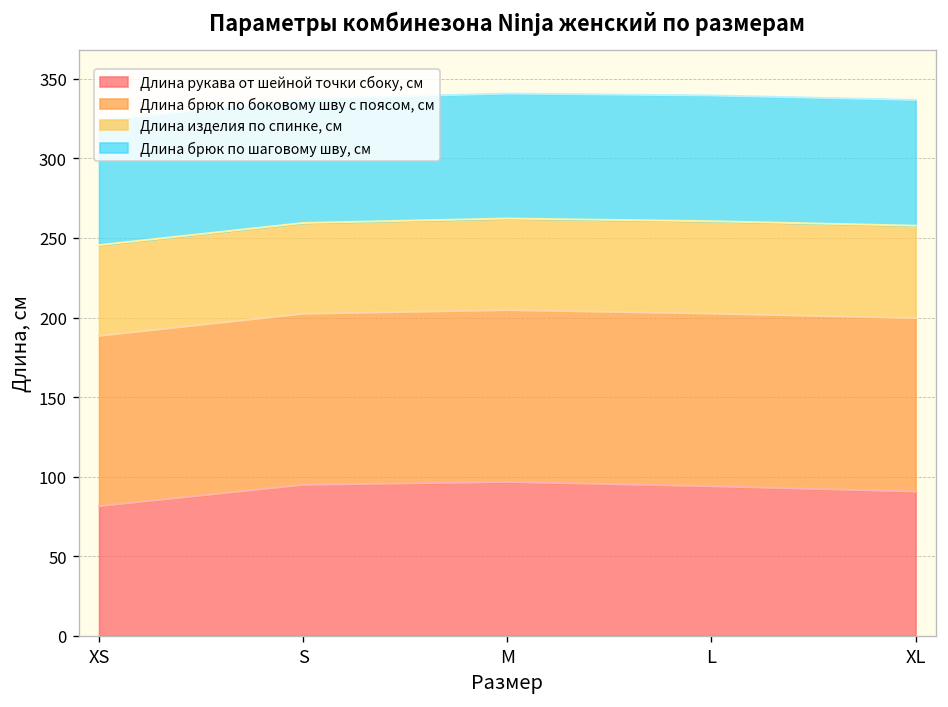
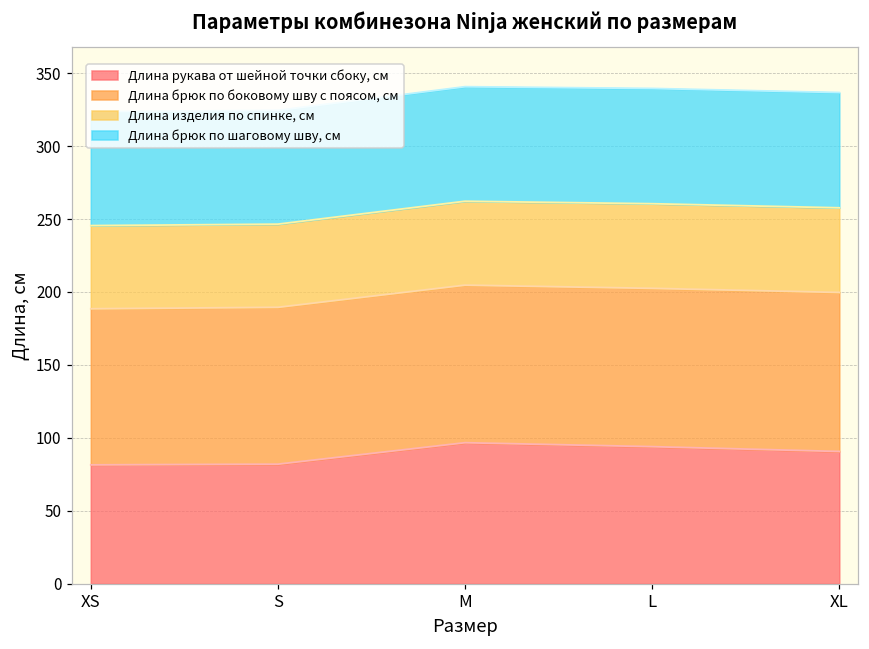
Длина рукава от шейной точки сбоку, см, S: 95 -> 82
